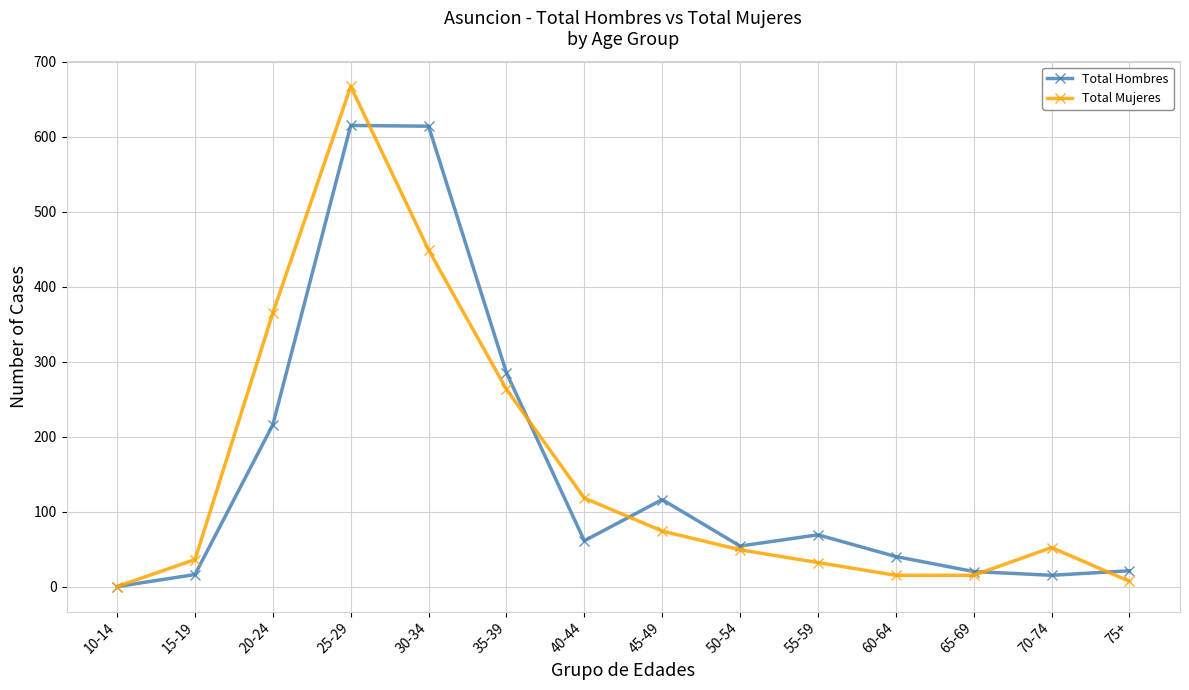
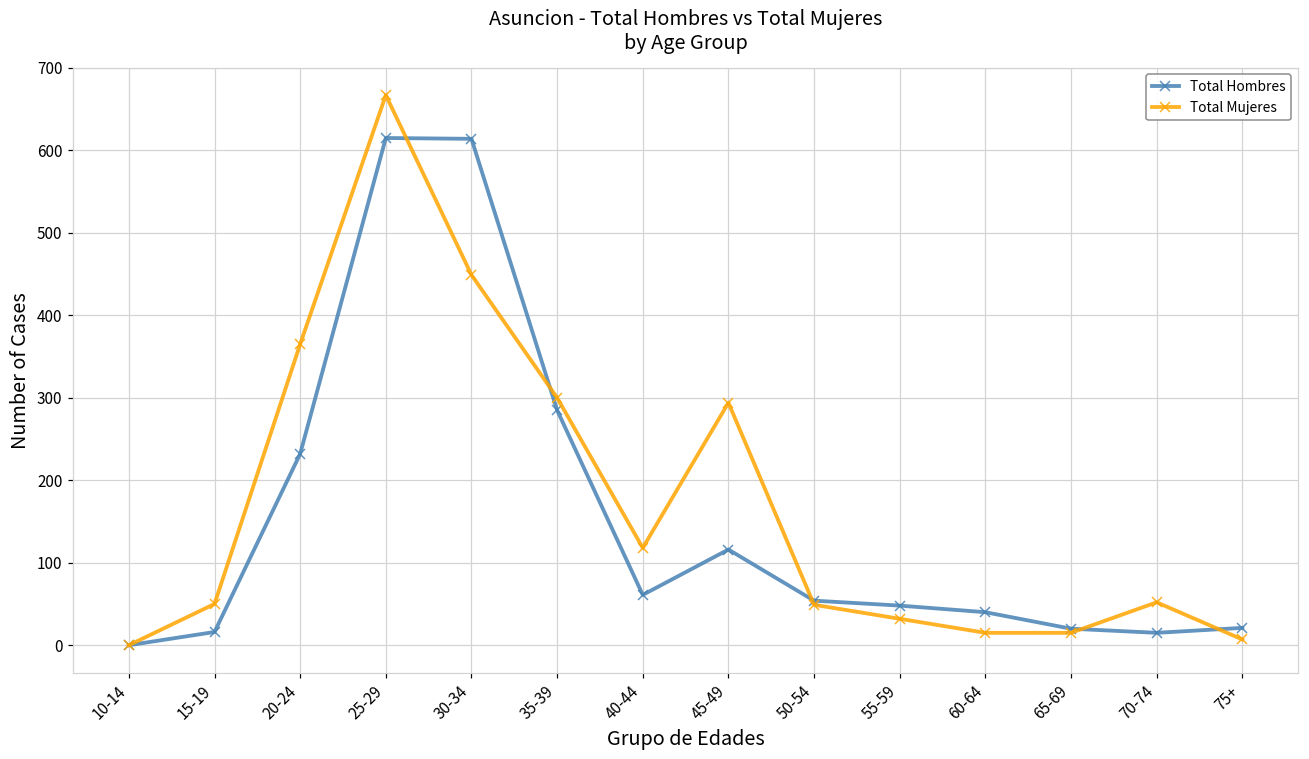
Total Mujeres, 15-19: 40 -> 50
Total Hombres, 20-24: 220 -> 230
Total Mujeres, 35-39: 260 -> 300
Total Mujeres, 45-49: 70 -> 290
Total Hombres, 55-59: 70 -> 50
